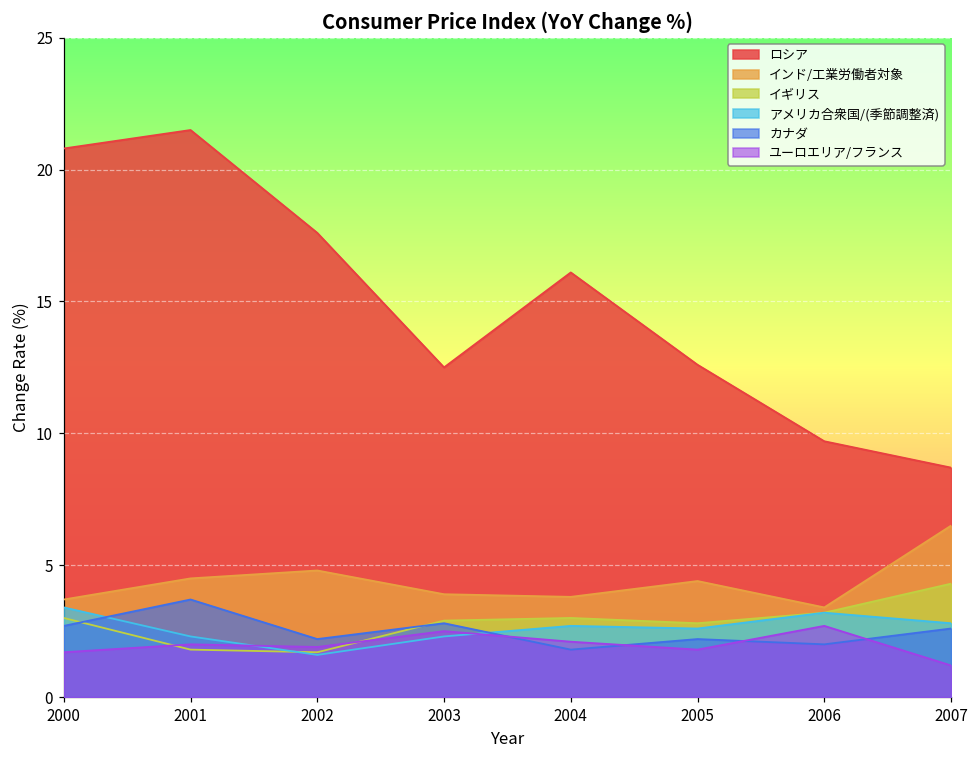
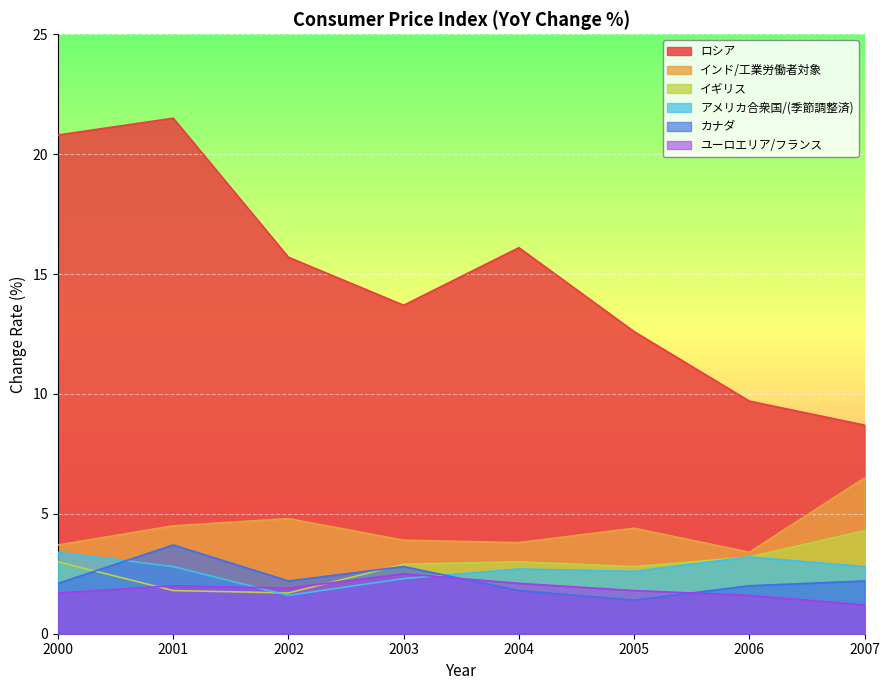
カナダ, 2000: 2.7 -> 2.1
アメリカ合衆国/(季節調整済), 2001: 2.3 -> 2.8
ロシア, 2002: 17.6 -> 15.7
ロシア, 2003: 12.5 -> 13.7
カナダ, 2005: 2.2 -> 1.4
ユーロエリア/フランス, 2006: 2.7 -> 1.6
カナダ, 2007: 2.6 -> 2.2
